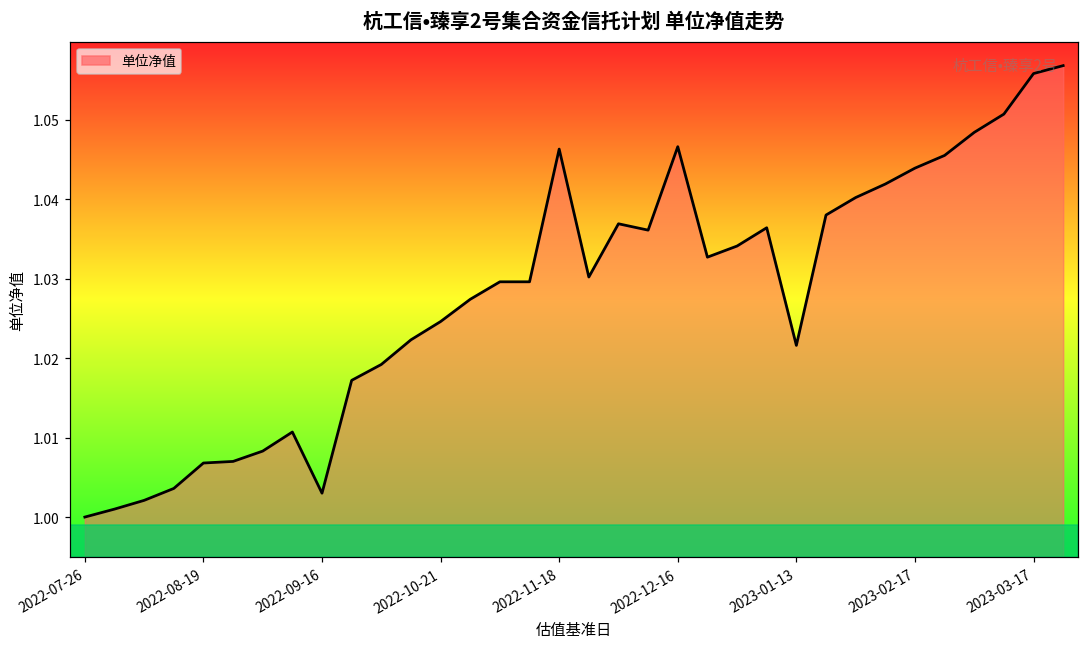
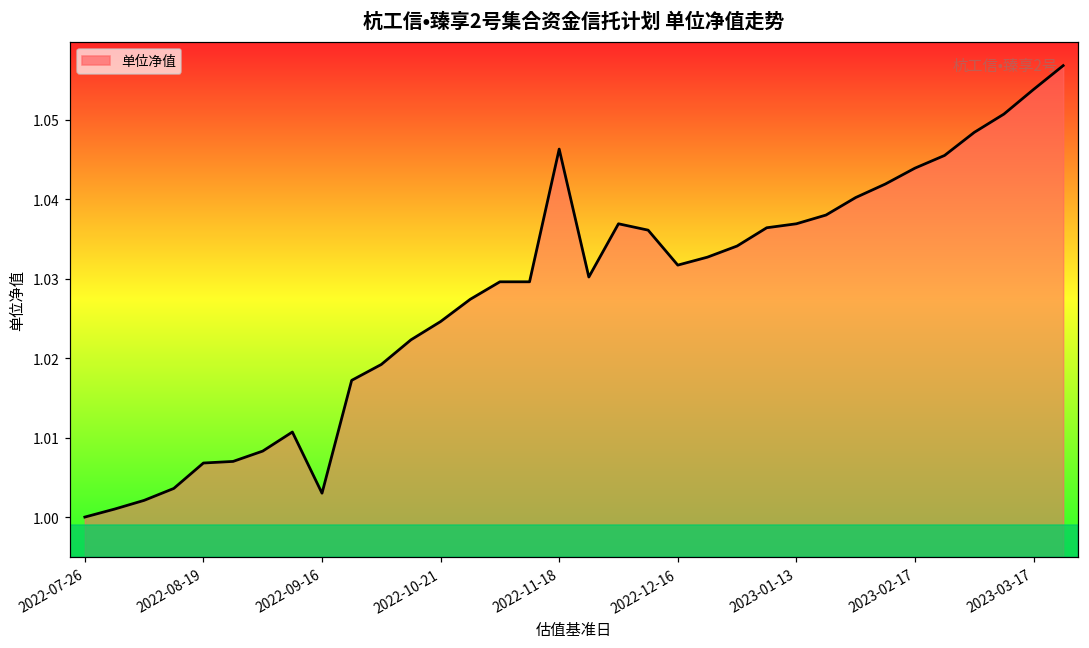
2022-12-16: 1.047 -> 1.032
2023-01-13: 1.022 -> 1.037
2023-03-17: 1.056 -> 1.054
